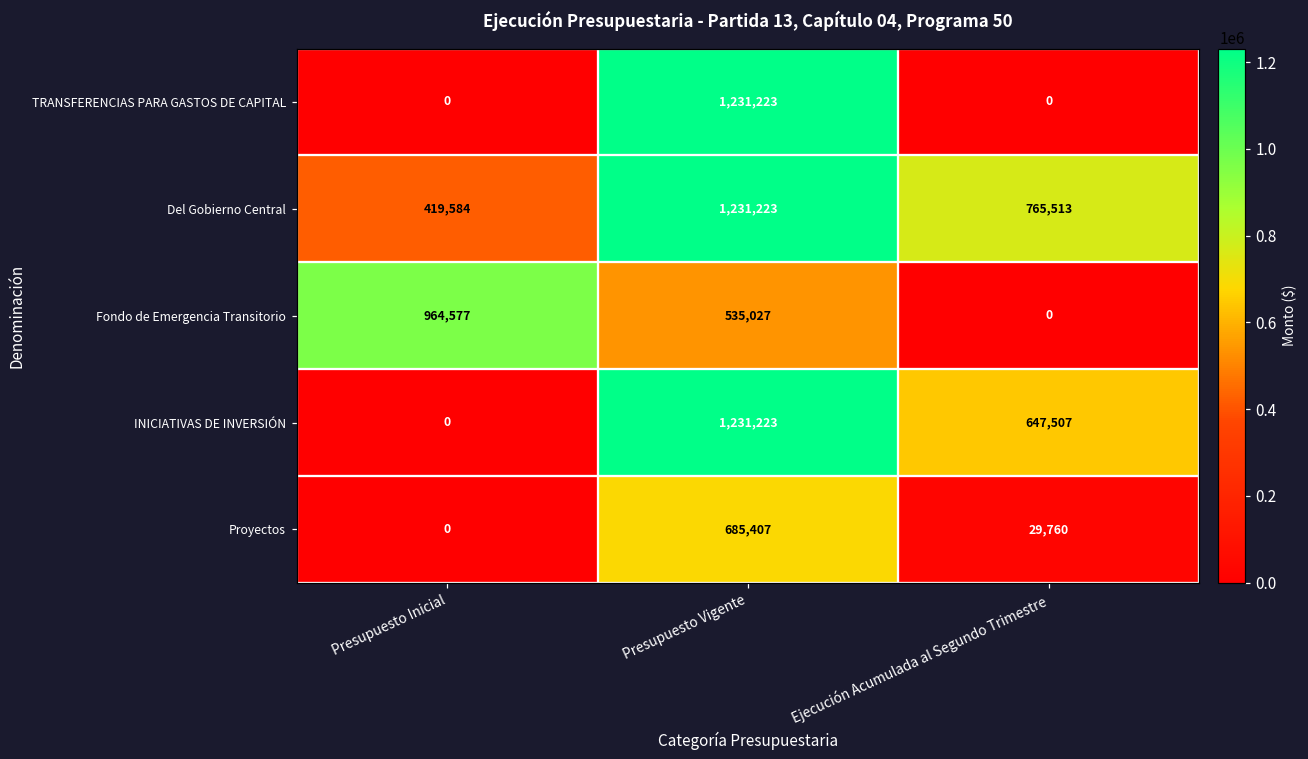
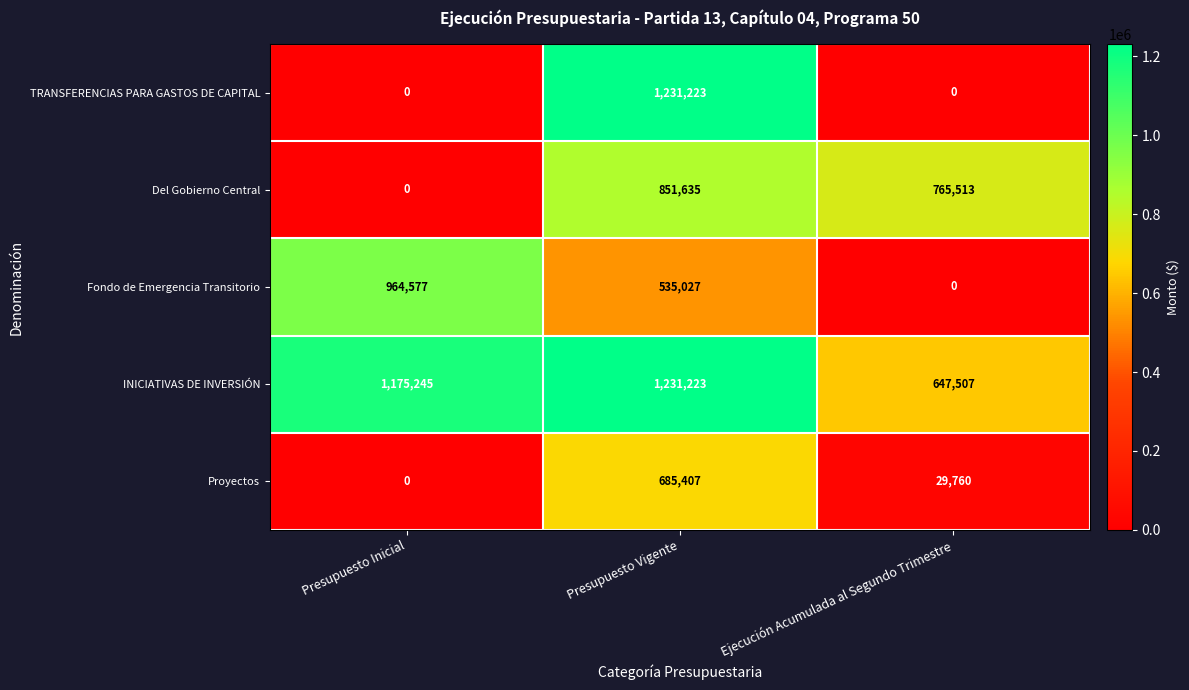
Del Gobierno Central, Presupuesto Inicial: 419,584 -> 0
Del Gobierno Central, Presupuesto Vigente: 1,231,223 -> 851,635
INICIATIVAS DE INVERSIÓN, Presupuesto Inicial: 0 -> 1,175,245
